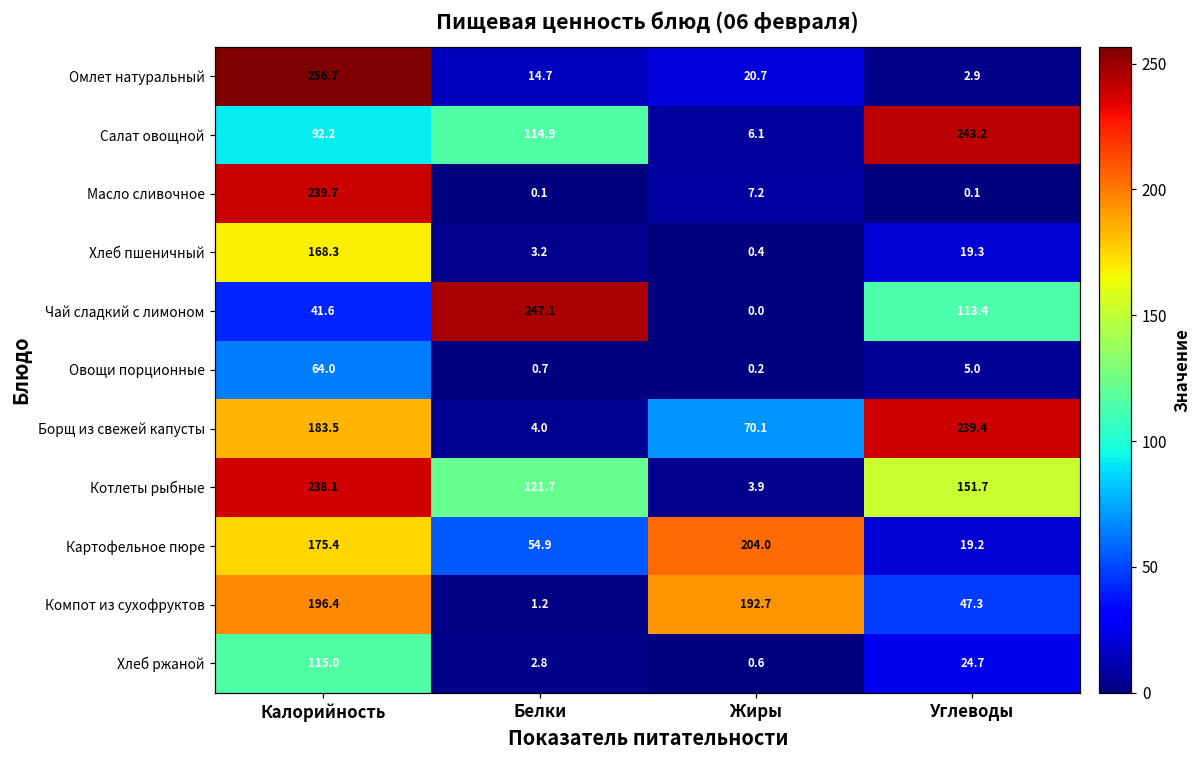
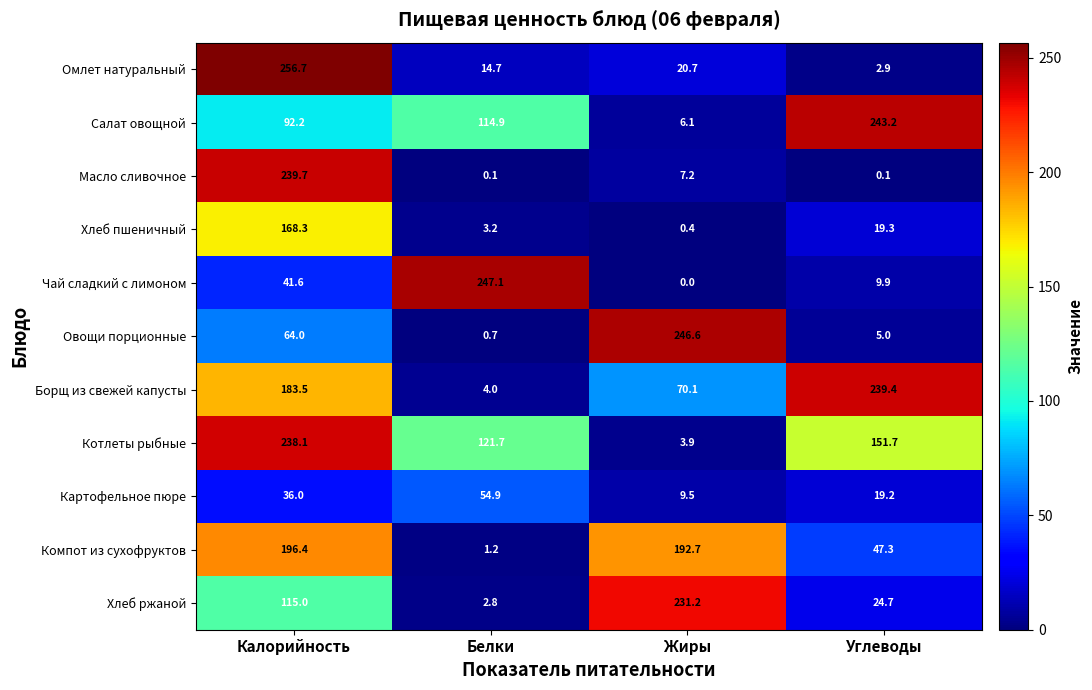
Чай сладкий с лимоном, Углеводы: 113.4 -> 9.9
Овощи порционные, Жиры: 0.2 -> 246.6
Картофельное пюре, Калорийность: 175.4 -> 36.0
Картофельное пюре, Жиры: 204.0 -> 9.5
Хлеб ржаной, Жиры: 0.6 -> 231.2
